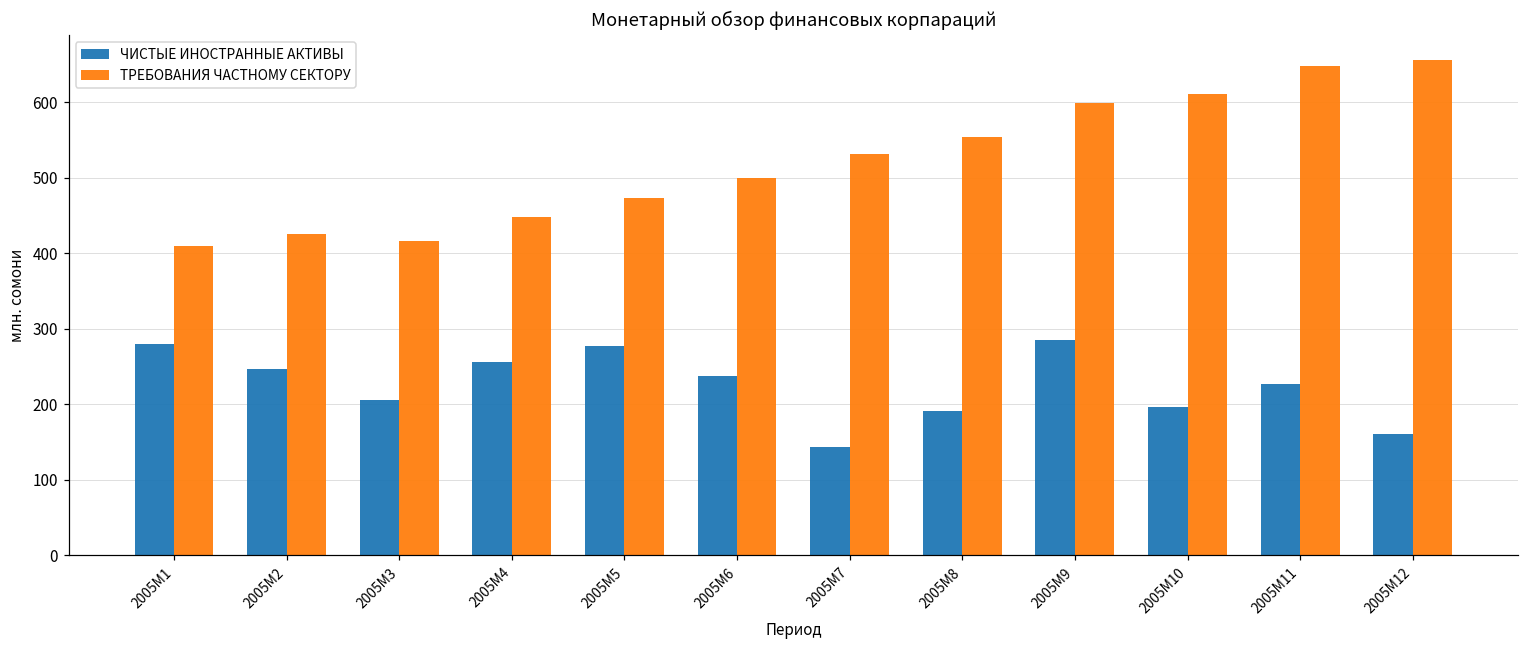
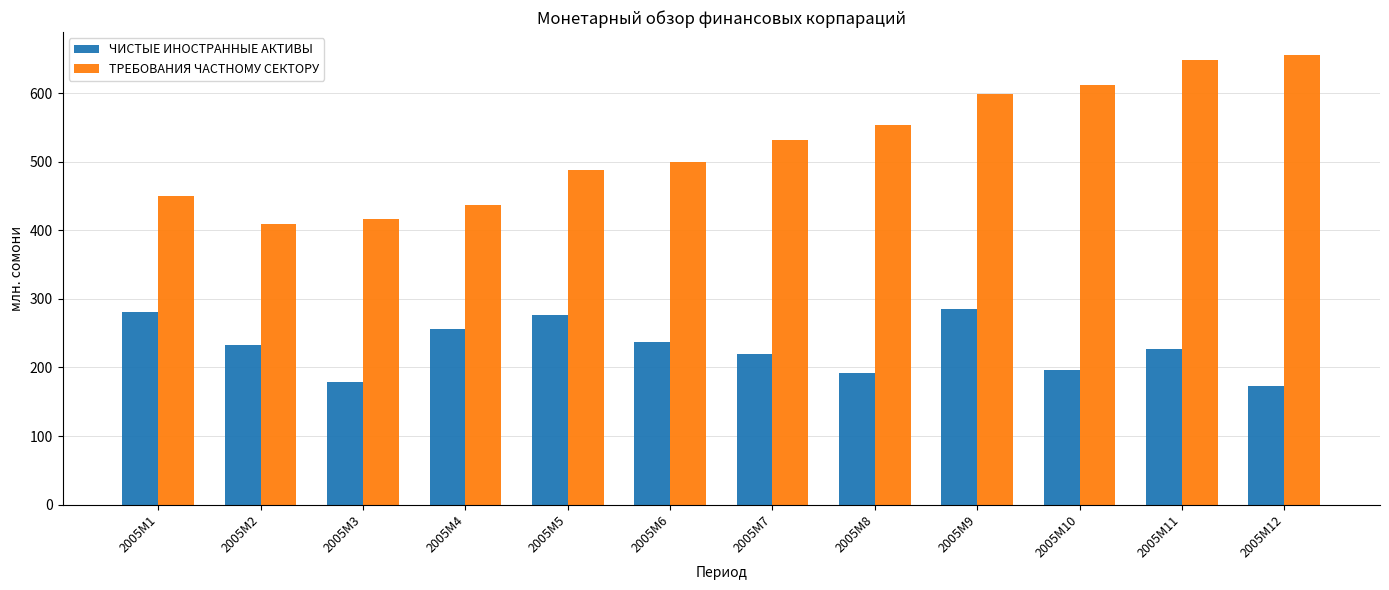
ТРЕБОВАНИЯ ЧАСТНОМУ СЕКТОРУ, 2005M1: 410 -> 450
ЧИСТЫЕ ИНОСТРАННЫЕ АКТИВЫ, 2005M2: 250 -> 230
ТРЕБОВАНИЯ ЧАСТНОМУ СЕКТОРУ, 2005M2: 430 -> 410
ЧИСТЫЕ ИНОСТРАННЫЕ АКТИВЫ, 2005M3: 210 -> 180
ТРЕБОВАНИЯ ЧАСТНОМУ СЕКТОРУ, 2005M4: 450 -> 440
ТРЕБОВАНИЯ ЧАСТНОМУ СЕКТОРУ, 2005M5: 470 -> 490
ЧИСТЫЕ ИНОСТРАННЫЕ АКТИВЫ, 2005M7: 140 -> 220
ЧИСТЫЕ ИНОСТРАННЫЕ АКТИВЫ, 2005M12: 160 -> 170
